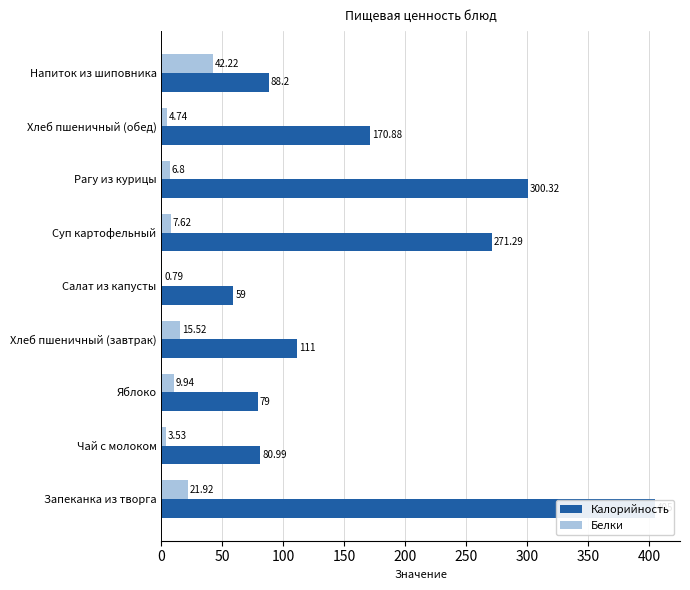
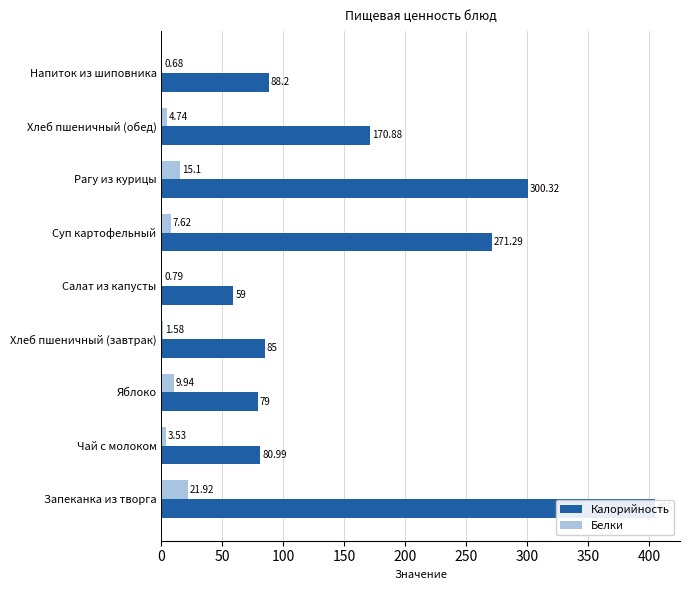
Белки, Напиток из шиповника: 42.22 -> 0.68
Белки, Рагу из курицы: 6.8 -> 15.1
Белки, Хлеб пшеничный (завтрак): 15.52 -> 1.58
Калорийность, Хлеб пшеничный (завтрак): 111 -> 85
